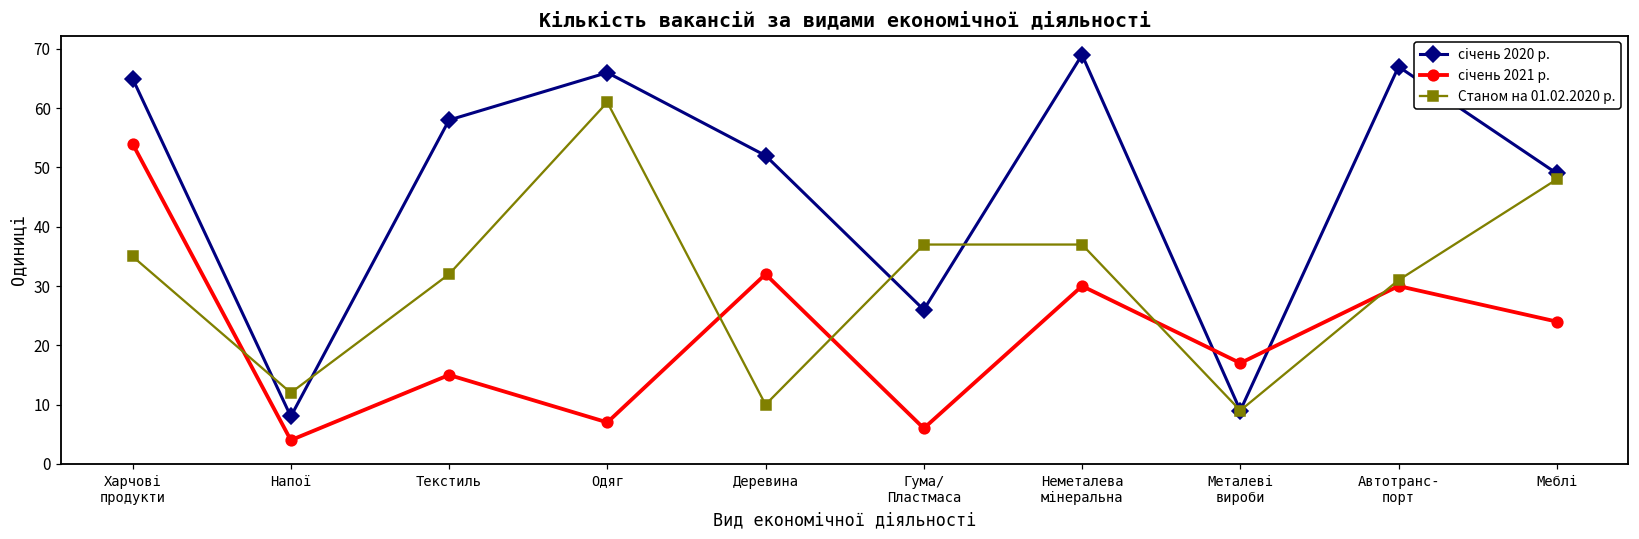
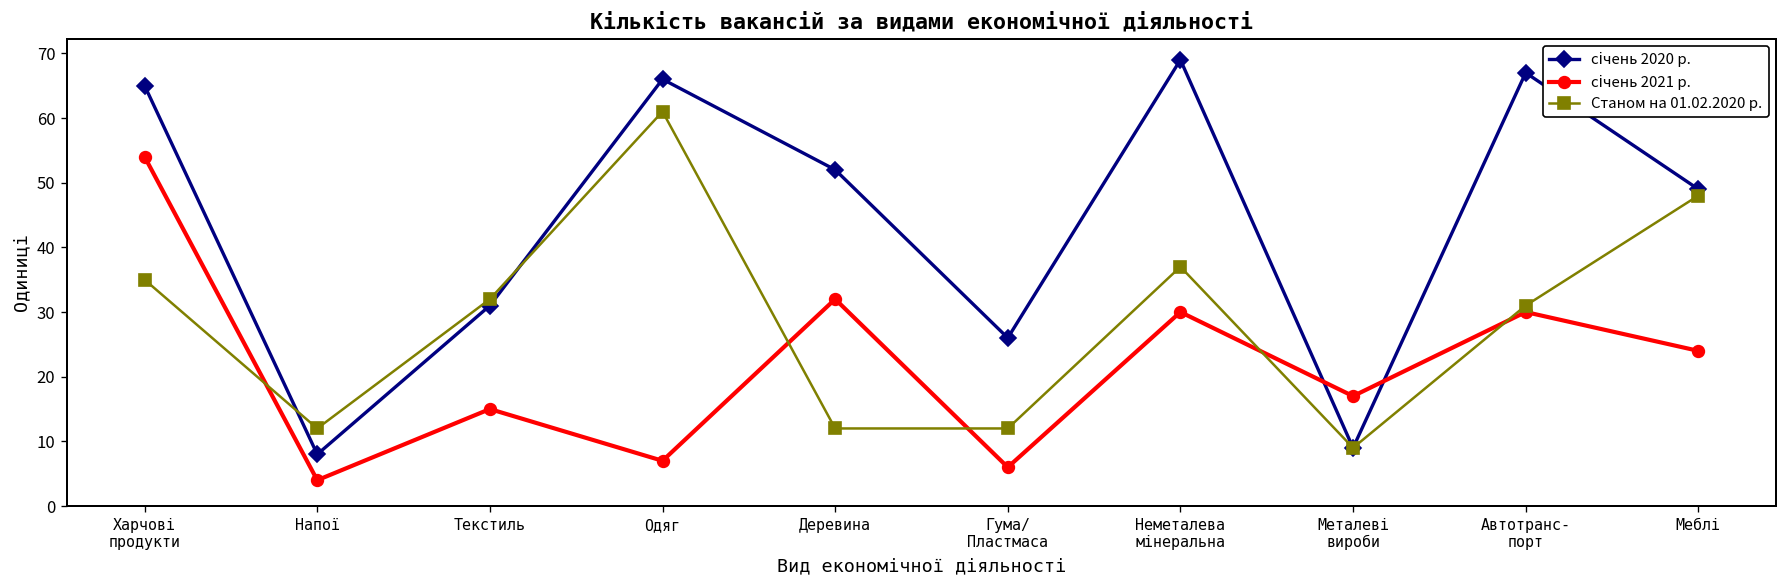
січень 2020 р., Текстиль: 58 -> 31
Станом на 01.02.2020 р., Деревина: 10 -> 12
Станом на 01.02.2020 р., Гума/ Пластмаса: 37 -> 12
